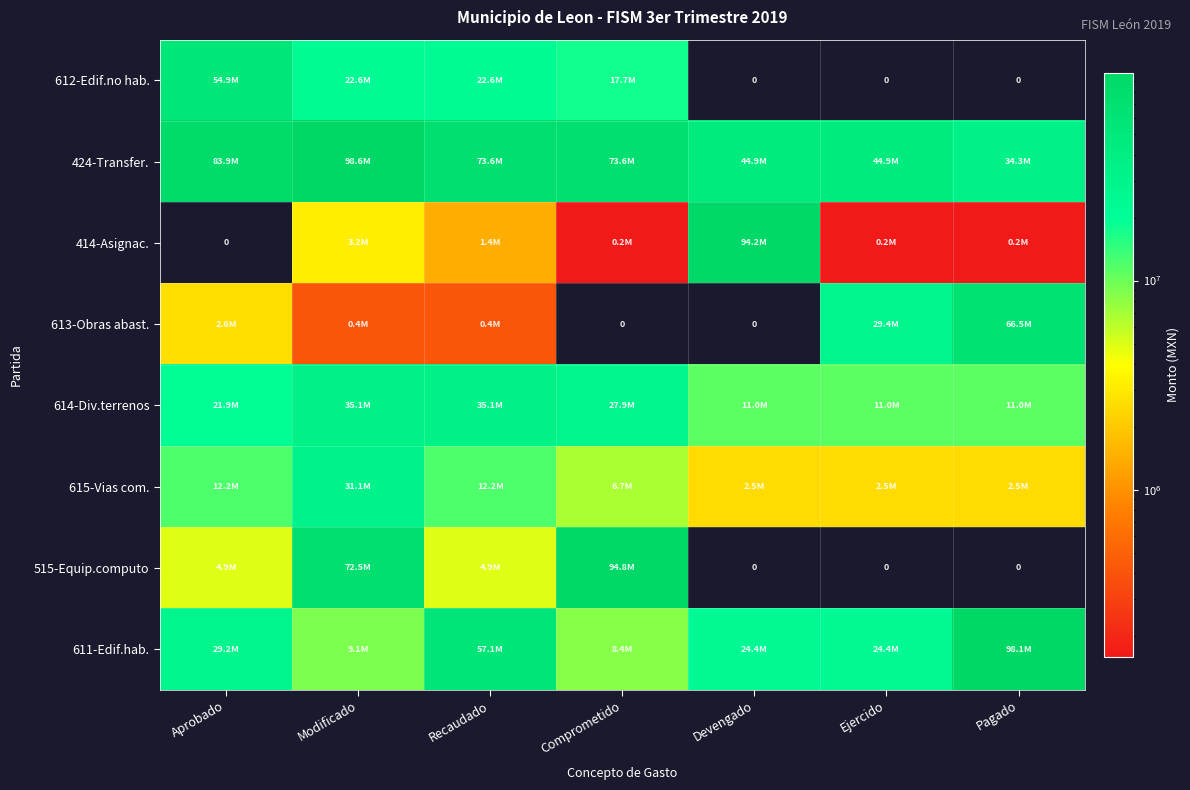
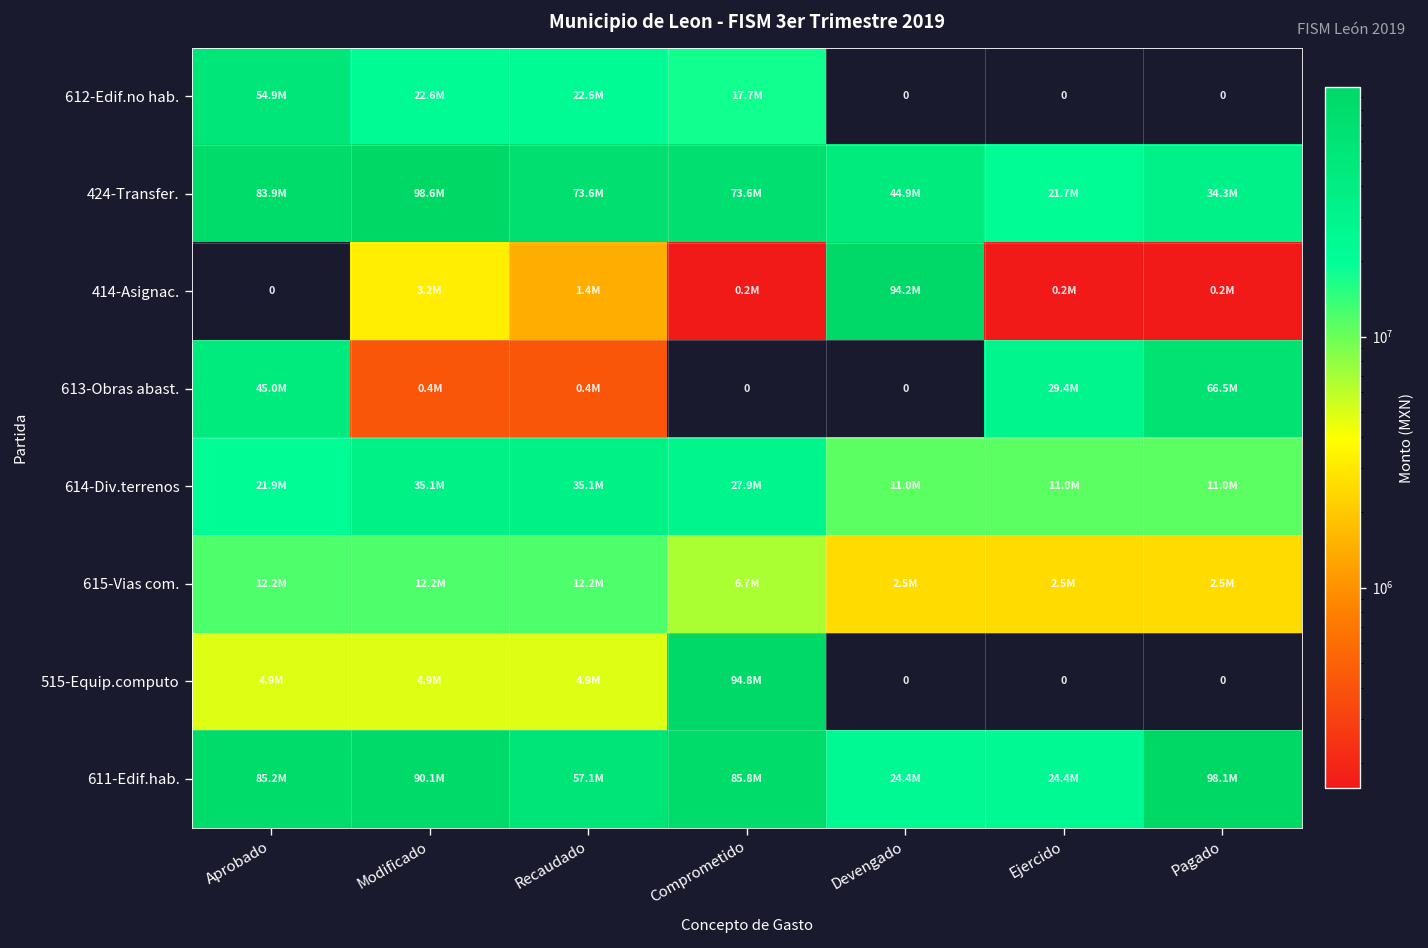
424-Transfer., Ejercido: 44.9M -> 21.7M
613-Obras abast., Aprobado: 2.6M -> 45.0M
615-Vias com., Modificado: 31.1M -> 12.2M
515-Equip.computo, Modificado: 72.5M -> 4.9M
611-Edif.hab., Aprobado: 29.2M -> 85.2M
611-Edif.hab., Modificado: 9.1M -> 90.1M
611-Edif.hab., Comprometido: 8.4M -> 85.8M
